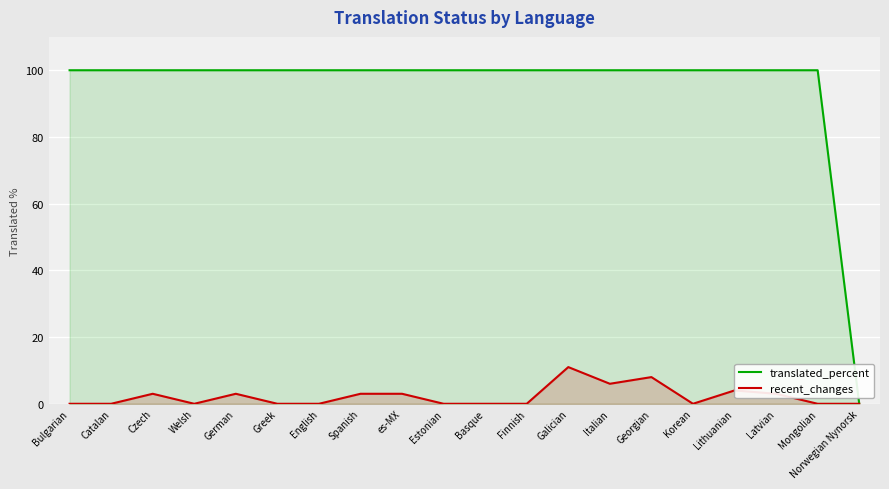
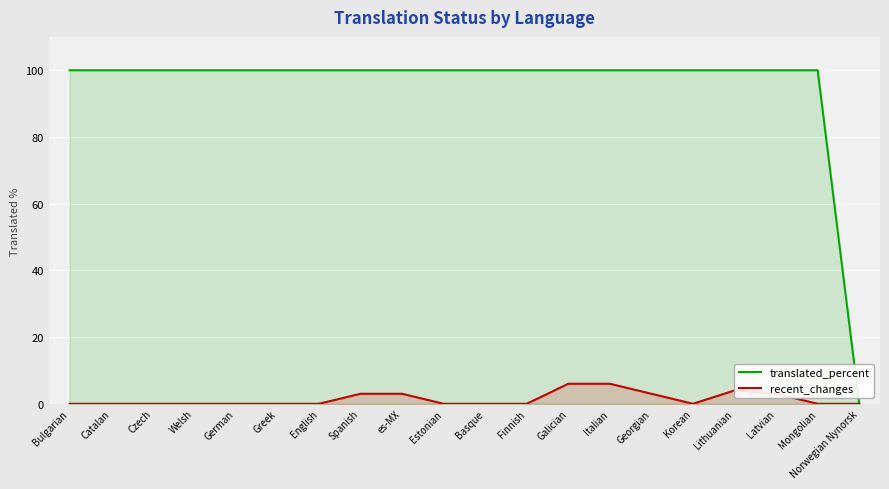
recent_changes, Czech: 3 -> 0
recent_changes, German: 3 -> 0
recent_changes, Galician: 11 -> 6
recent_changes, Georgian: 8 -> 3
